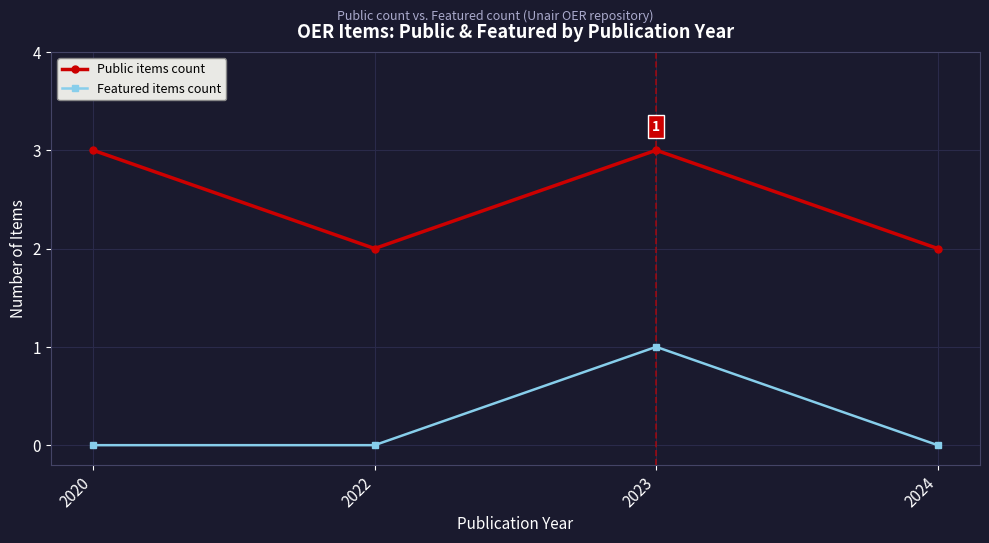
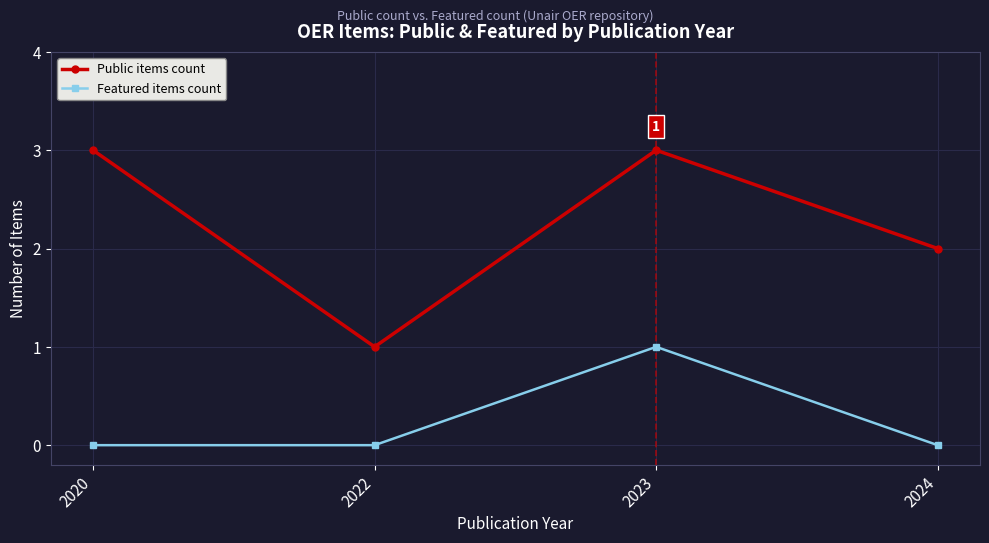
Public items count, 2022: 2 -> 1
